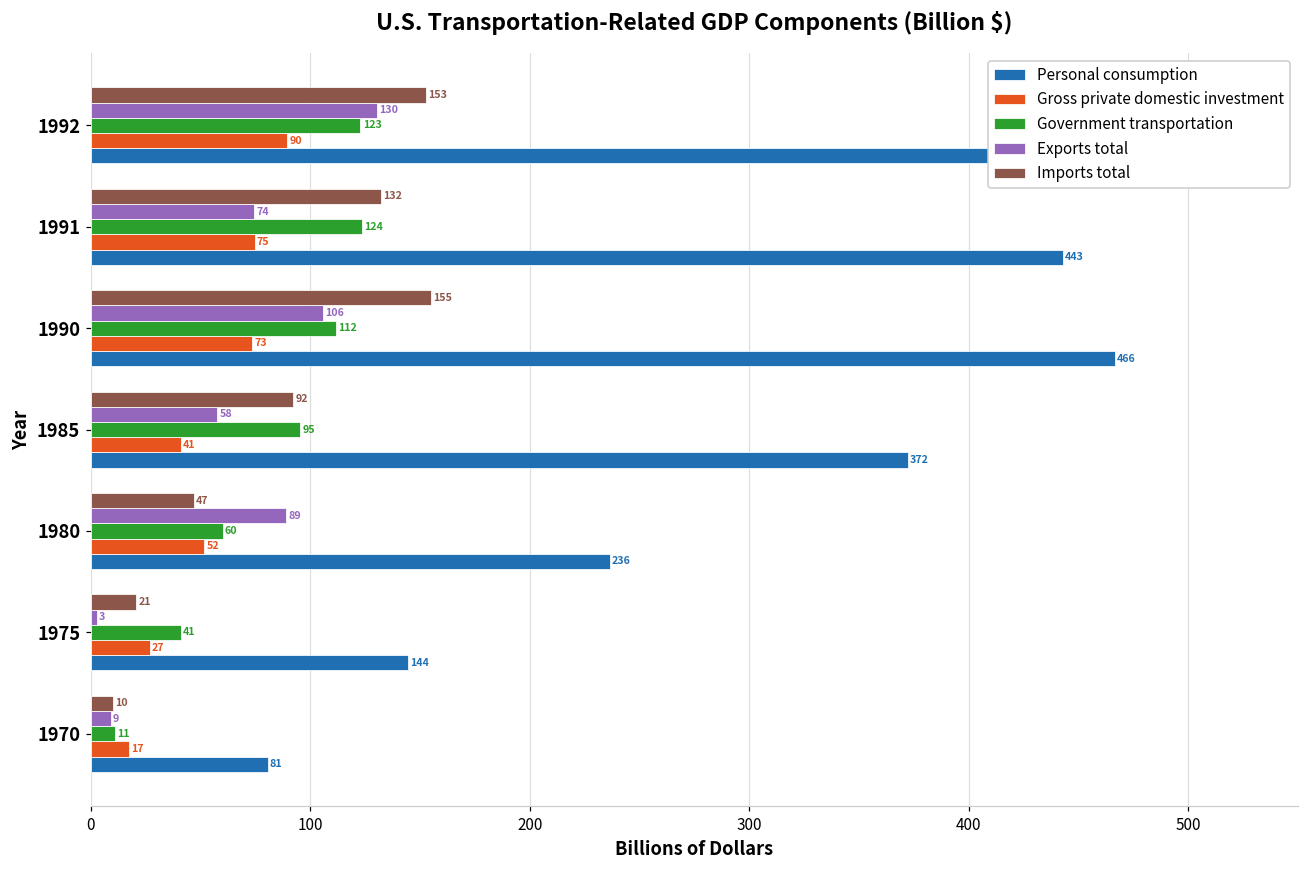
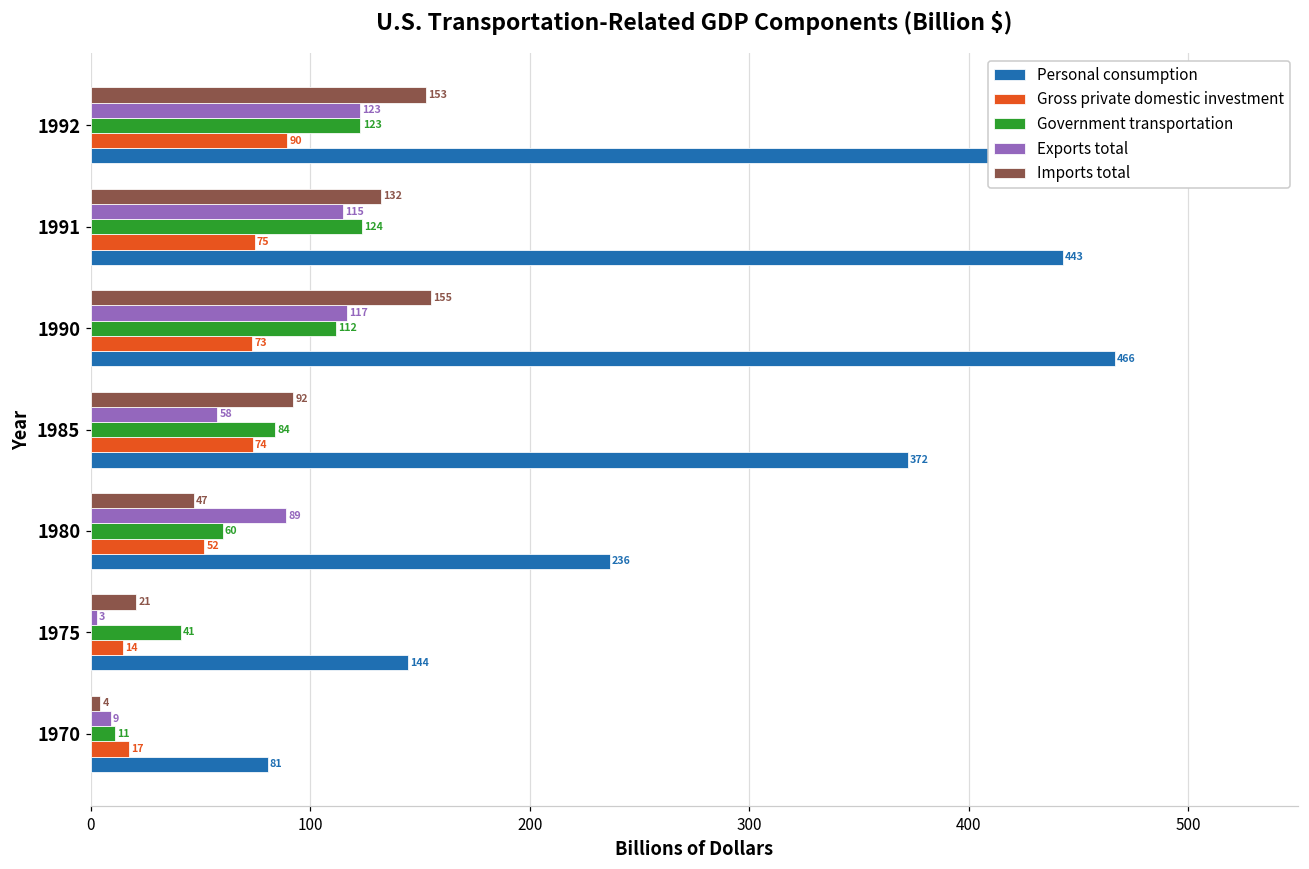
Exports total, 1992: 130 -> 123
Exports total, 1991: 74 -> 115
Exports total, 1990: 106 -> 117
Government transportation, 1985: 95 -> 84
Gross private domestic investment, 1985: 41 -> 74
Gross private domestic investment, 1975: 27 -> 14
Imports total, 1970: 10 -> 4
